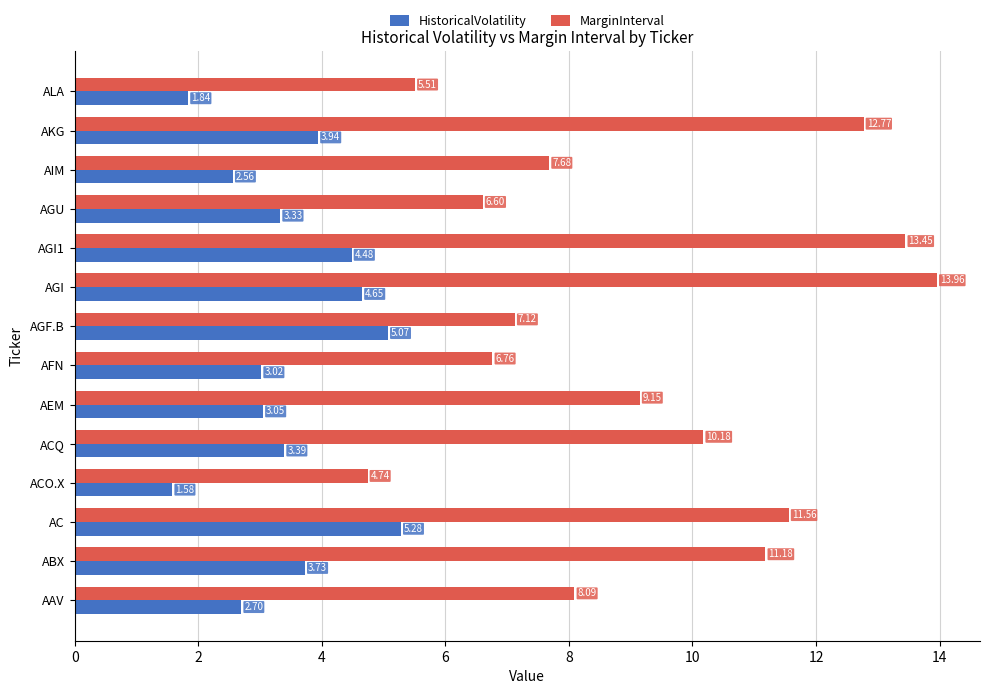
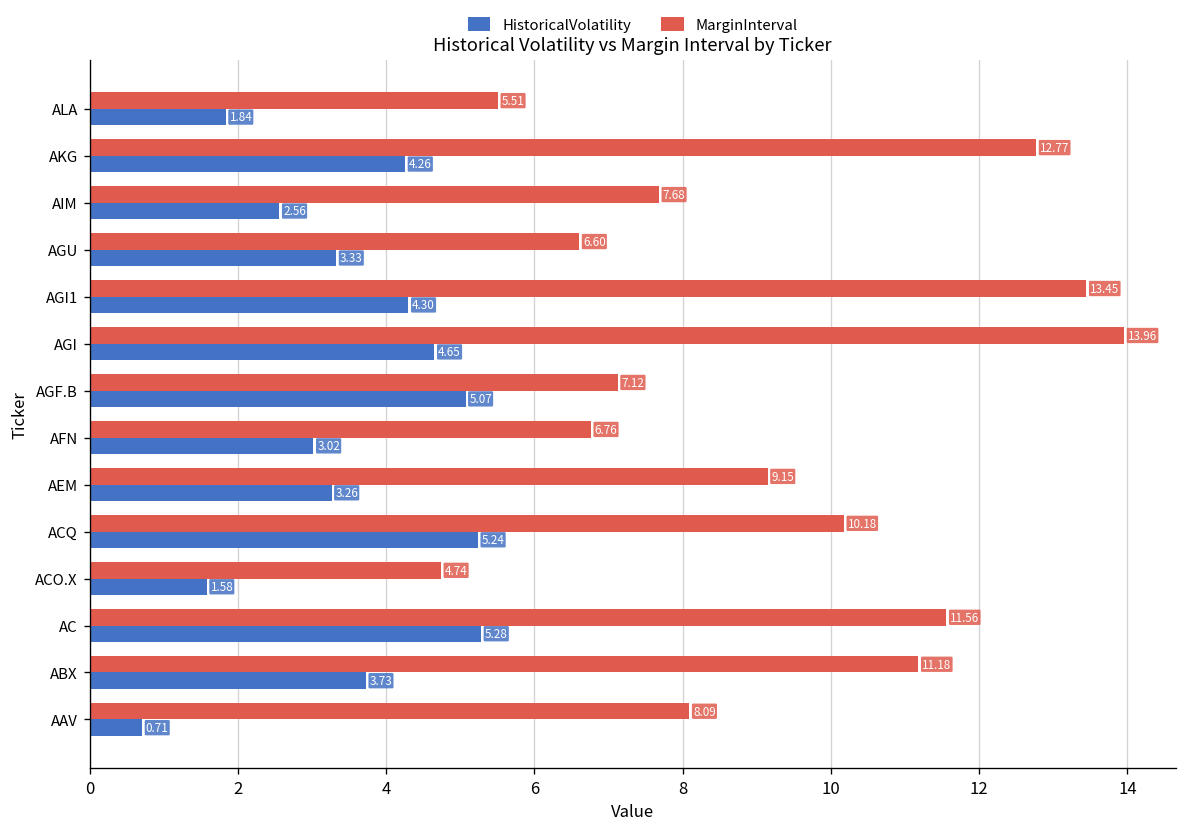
HistoricalVolatility, AKG: 3.94 -> 4.26
HistoricalVolatility, AGI1: 4.48 -> 4.30
HistoricalVolatility, AEM: 3.05 -> 3.26
HistoricalVolatility, ACQ: 3.39 -> 5.24
HistoricalVolatility, AAV: 2.70 -> 0.71
